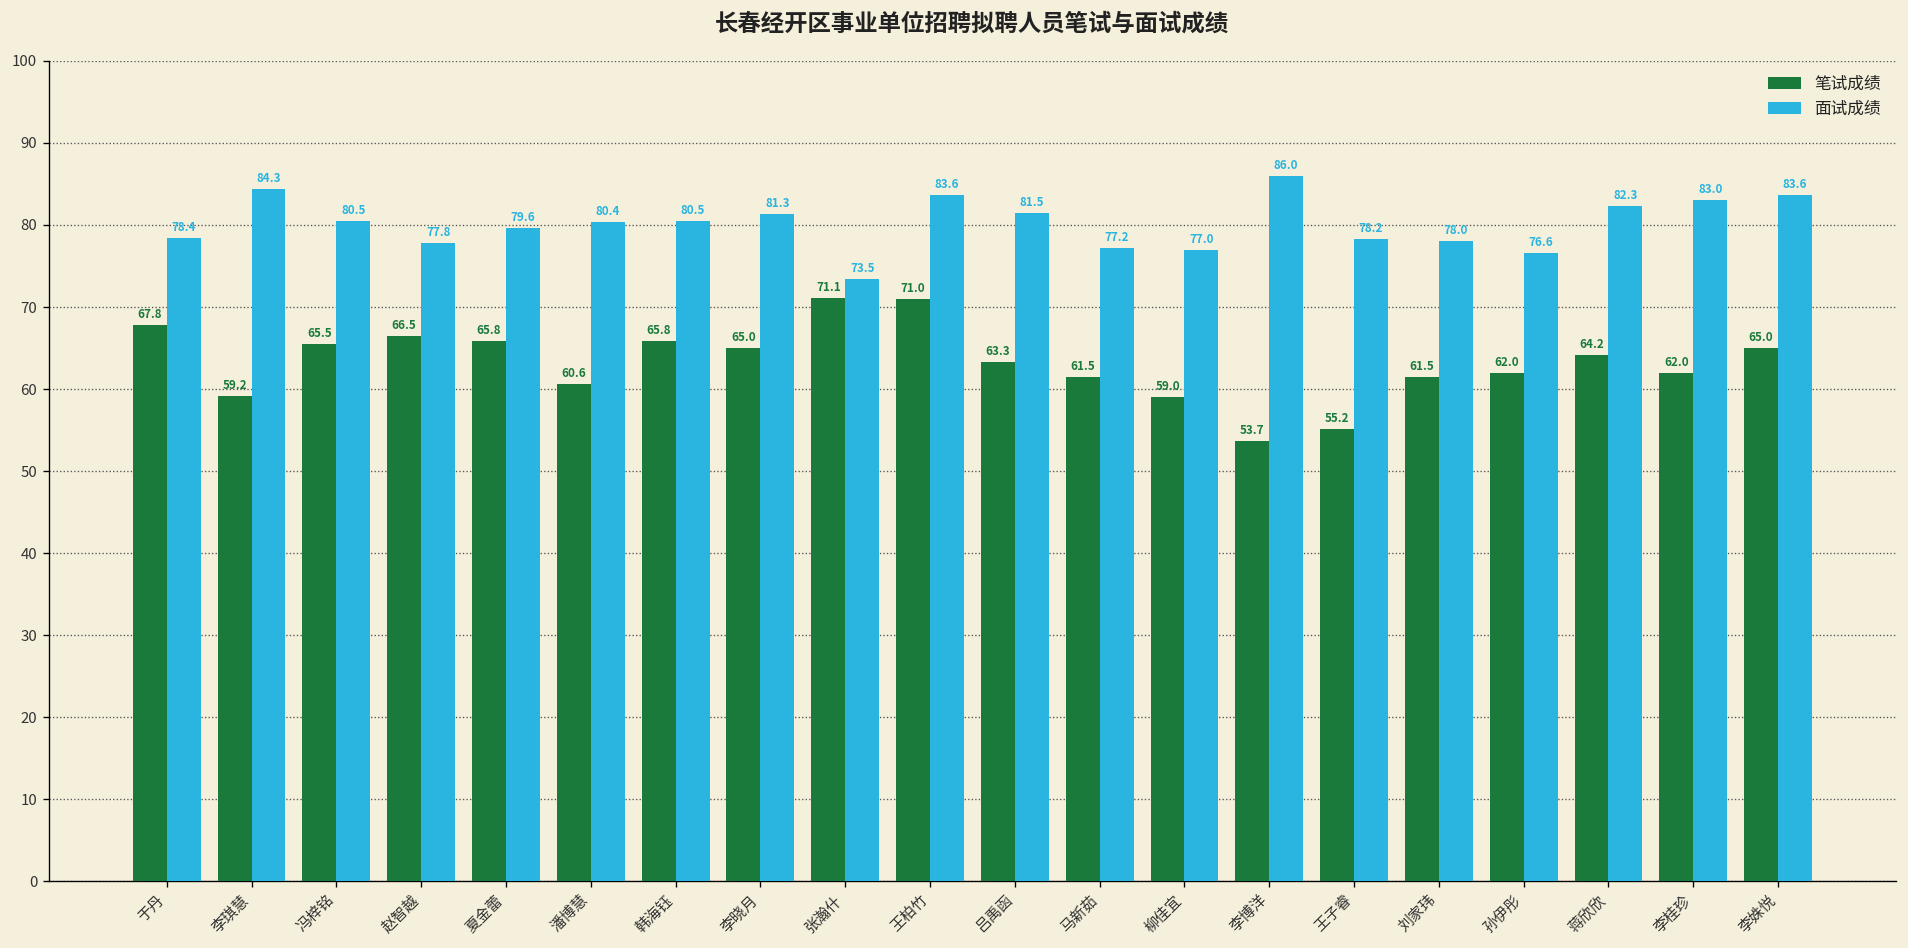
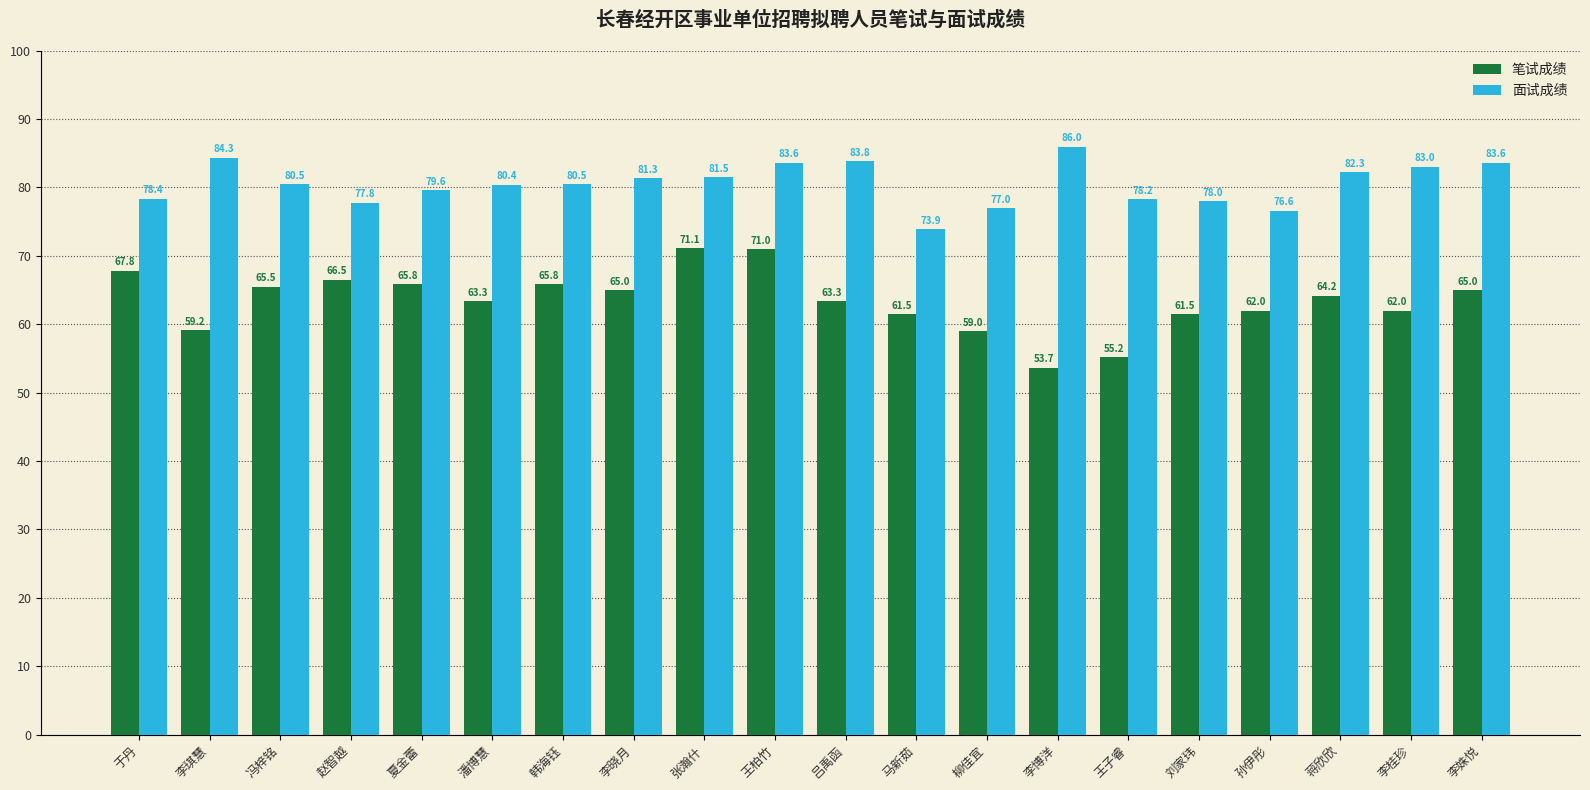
笔试成绩, 潘博慧: 60.6 -> 63.3
面试成绩, 张瀚什: 73.5 -> 81.5
面试成绩, 吕禹函: 81.5 -> 83.8
面试成绩, 马新茹: 77.2 -> 73.9
